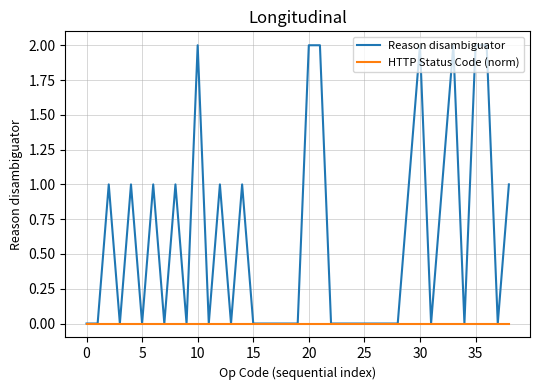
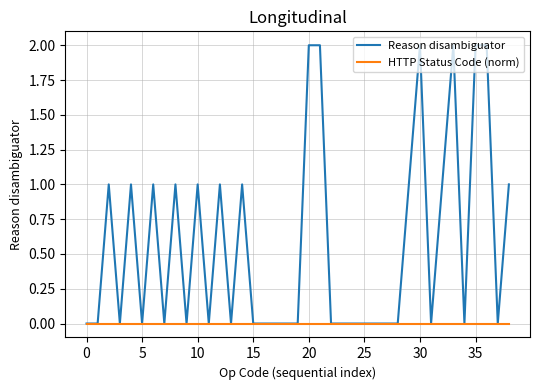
Reason disambiguator, 10: 2 -> 1
